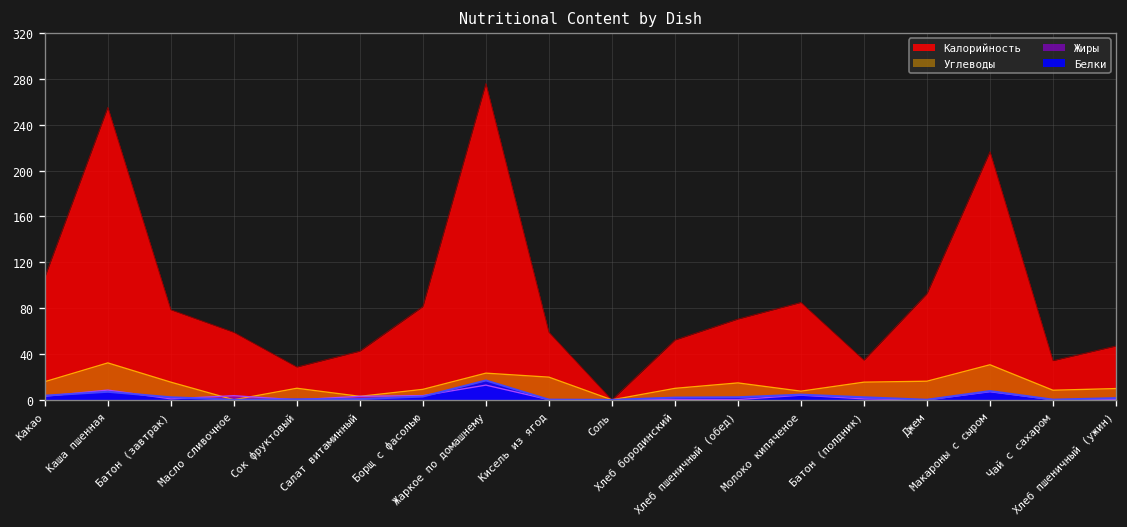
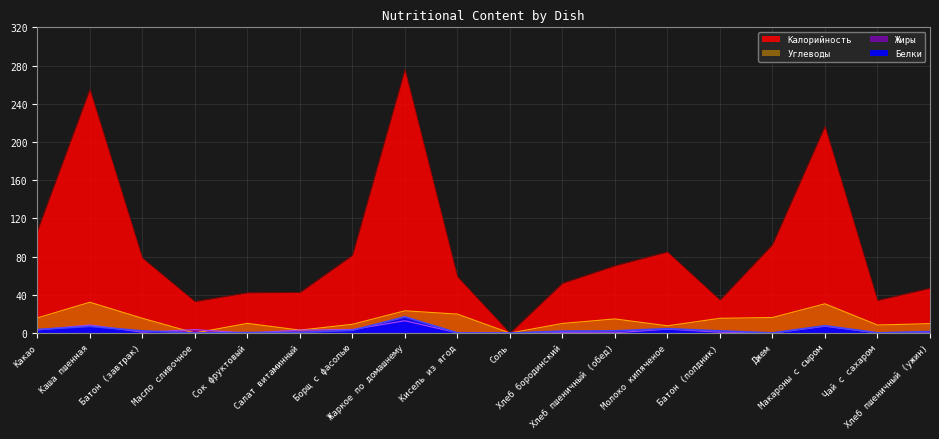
Калорийность, Масло сливочное: 60 -> 30
Калорийность, Сок фруктовый: 30 -> 40
